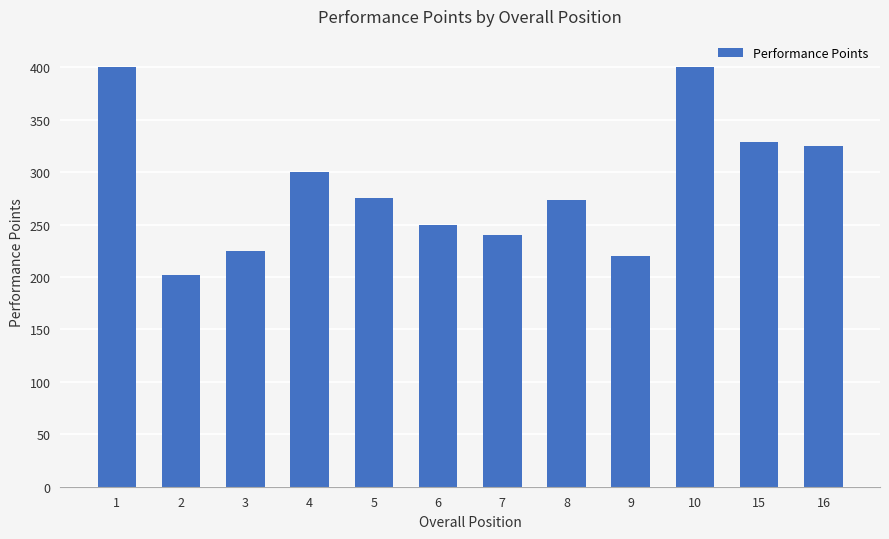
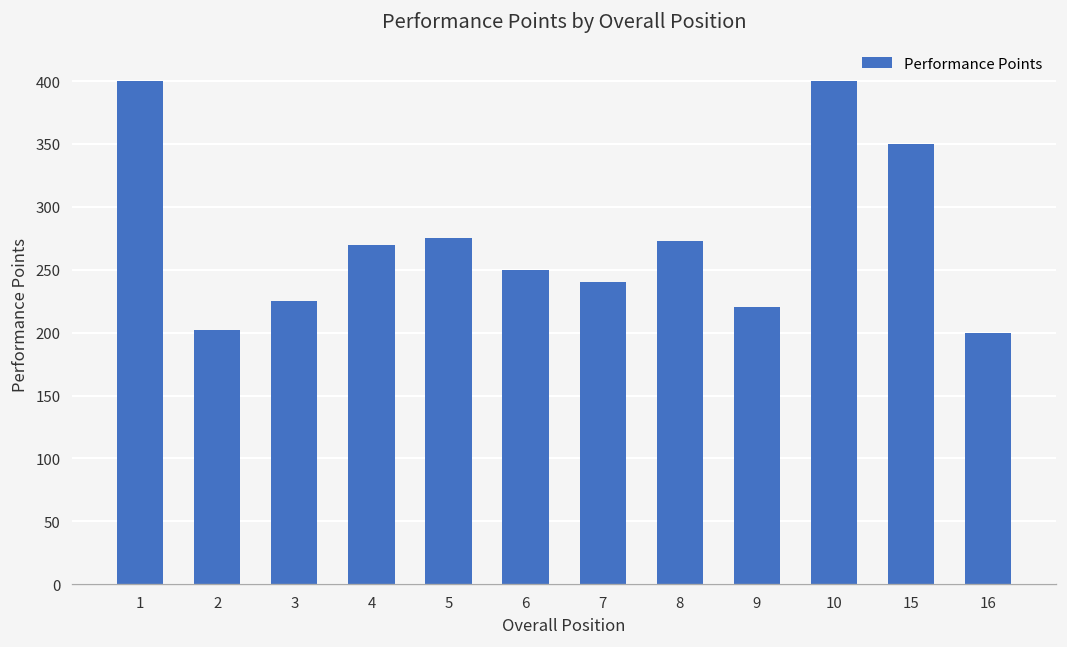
4: 300 -> 270
15: 329 -> 350
16: 325 -> 200
